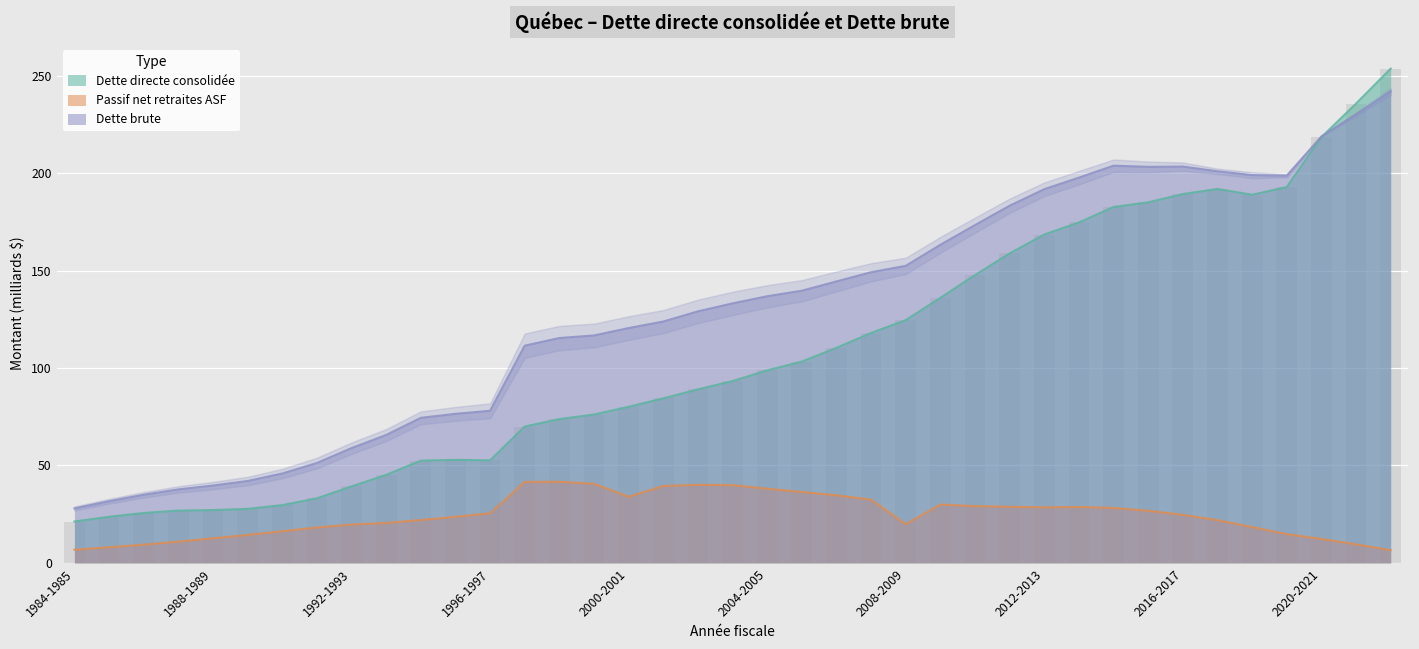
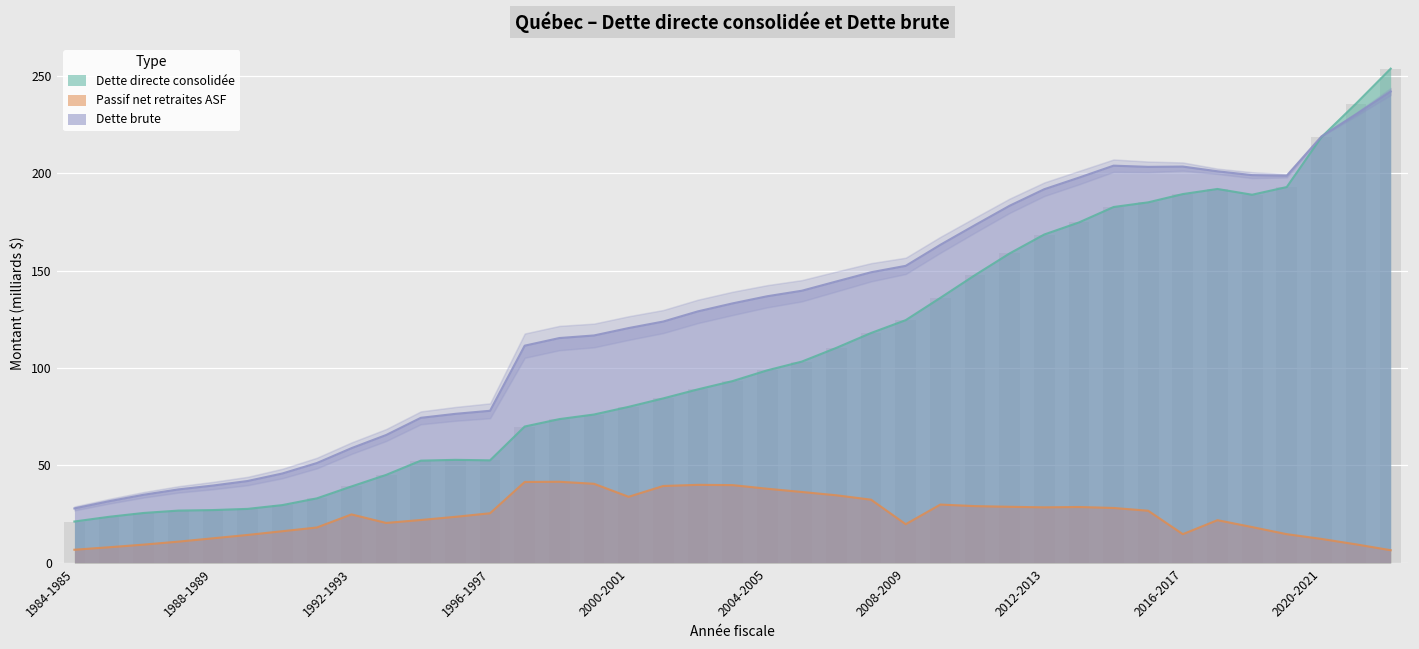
Passif net retraites ASF, 1992-1993: 20 -> 25
Passif net retraites ASF, 2016-2017: 25 -> 15
